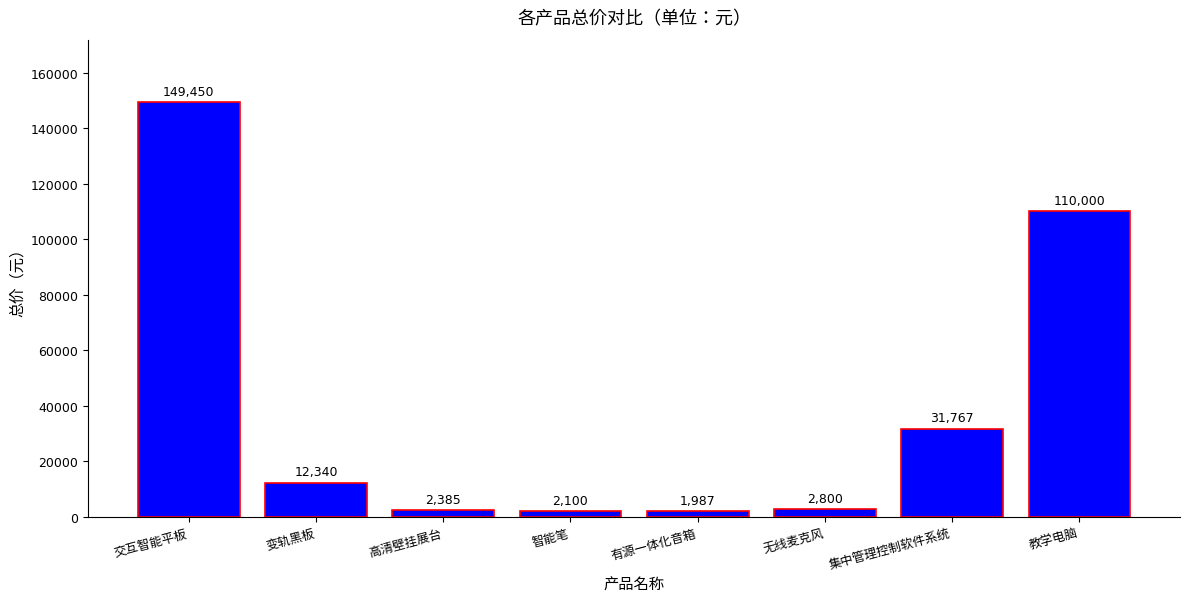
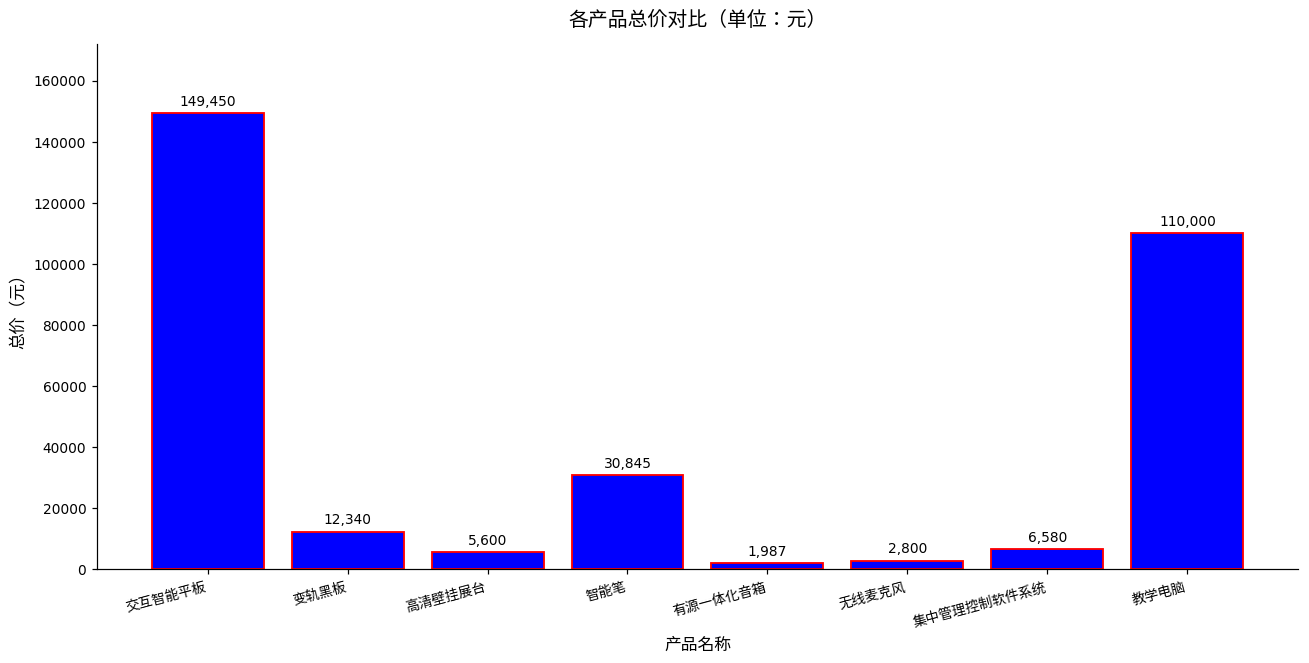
高清壁挂展台: 2,385 -> 5,600
智能笔: 2,100 -> 30,845
集中管理控制软件系统: 31,767 -> 6,580
